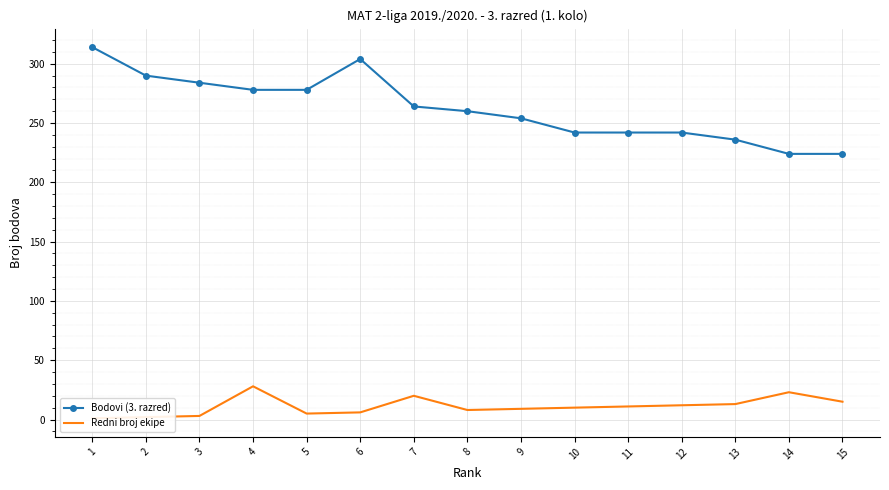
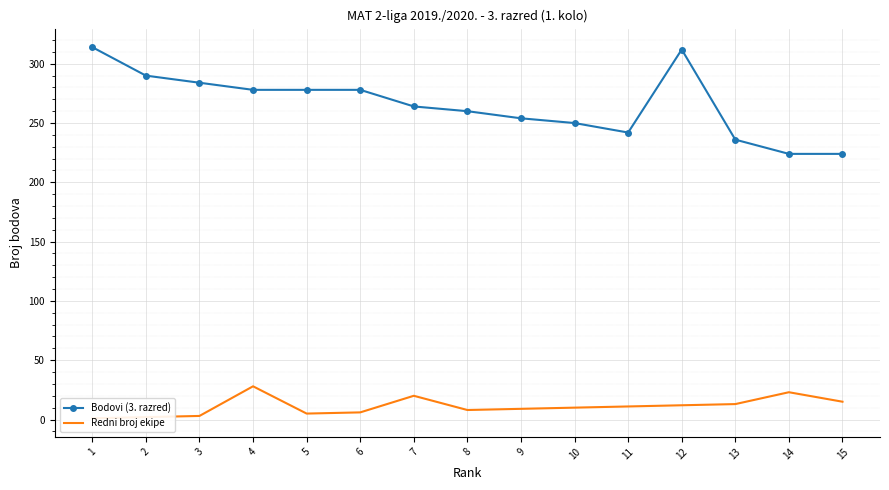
Bodovi (3. razred), 6: 304 -> 278
Bodovi (3. razred), 10: 242 -> 250
Bodovi (3. razred), 12: 242 -> 312
